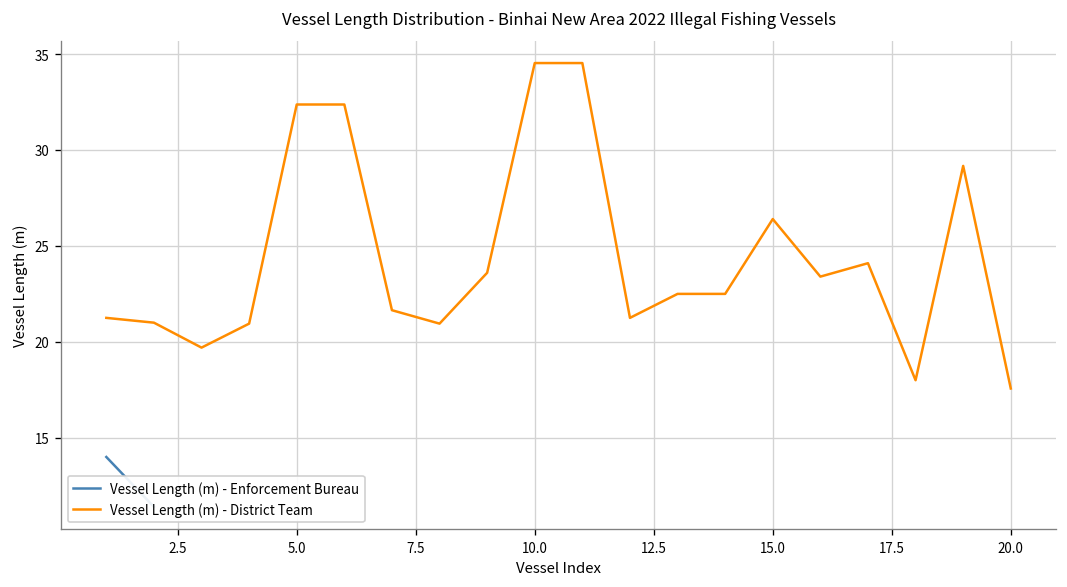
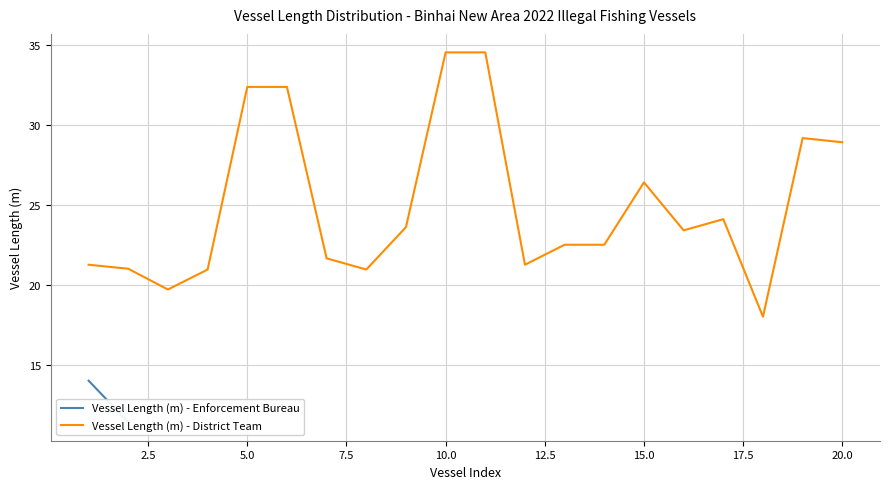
Vessel Length (m) - District Team, 20.0: 17.6 -> 28.9
